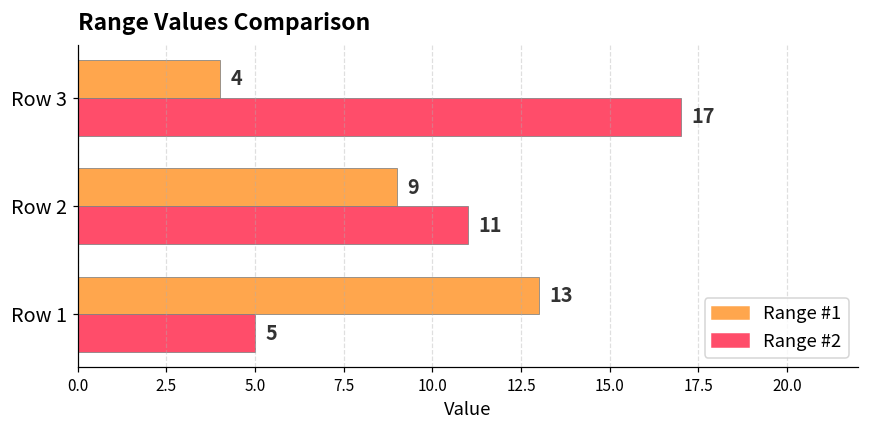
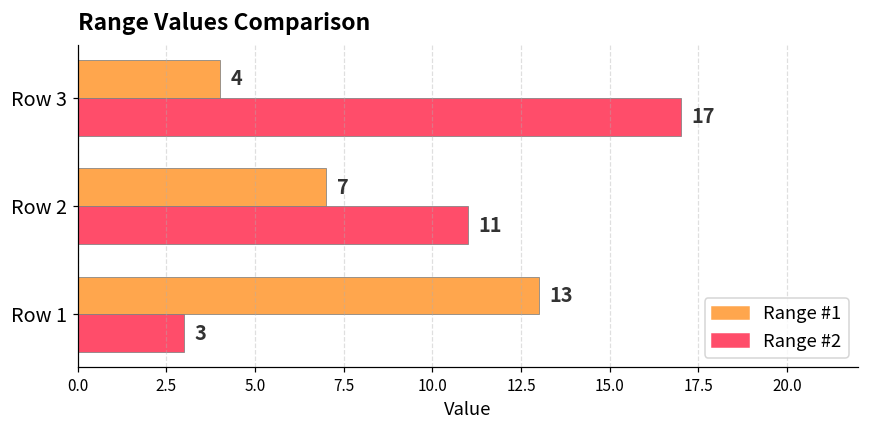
Range #1, Row 2: 9 -> 7
Range #2, Row 1: 5 -> 3
